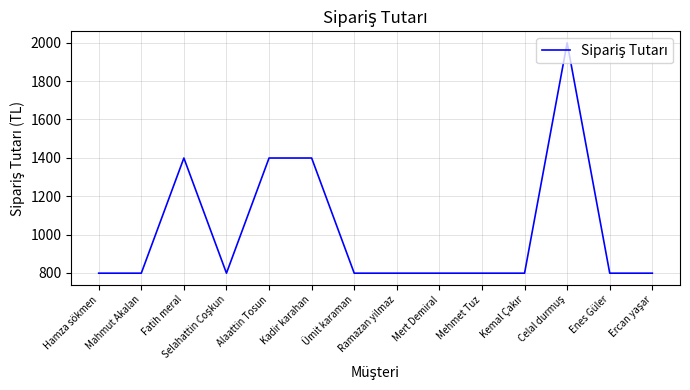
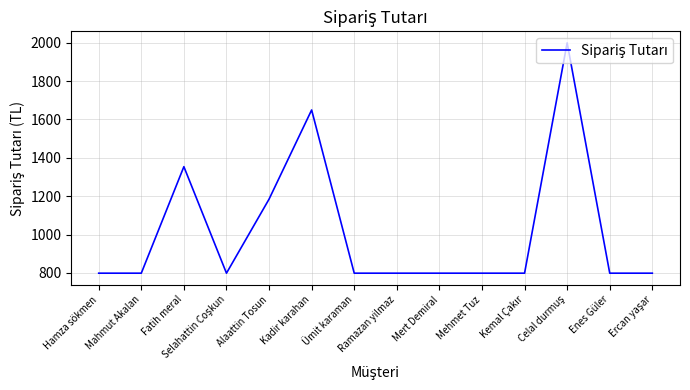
Fatih meral: 1400 -> 1350
Alaattin Tosun: 1400 -> 1180
Kadir karahan: 1400 -> 1650
